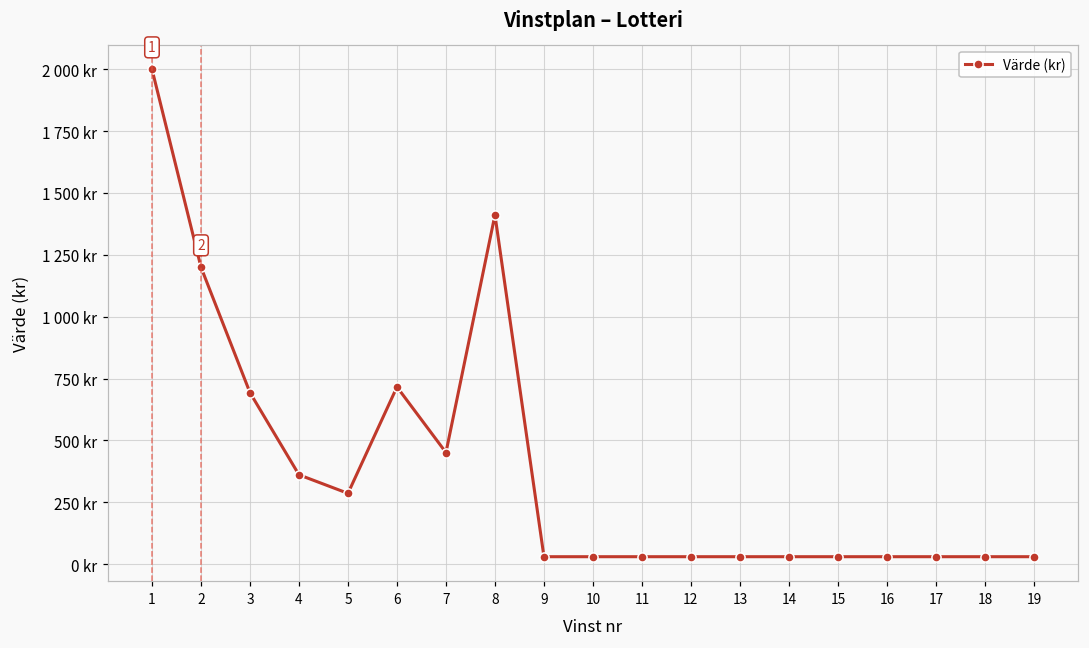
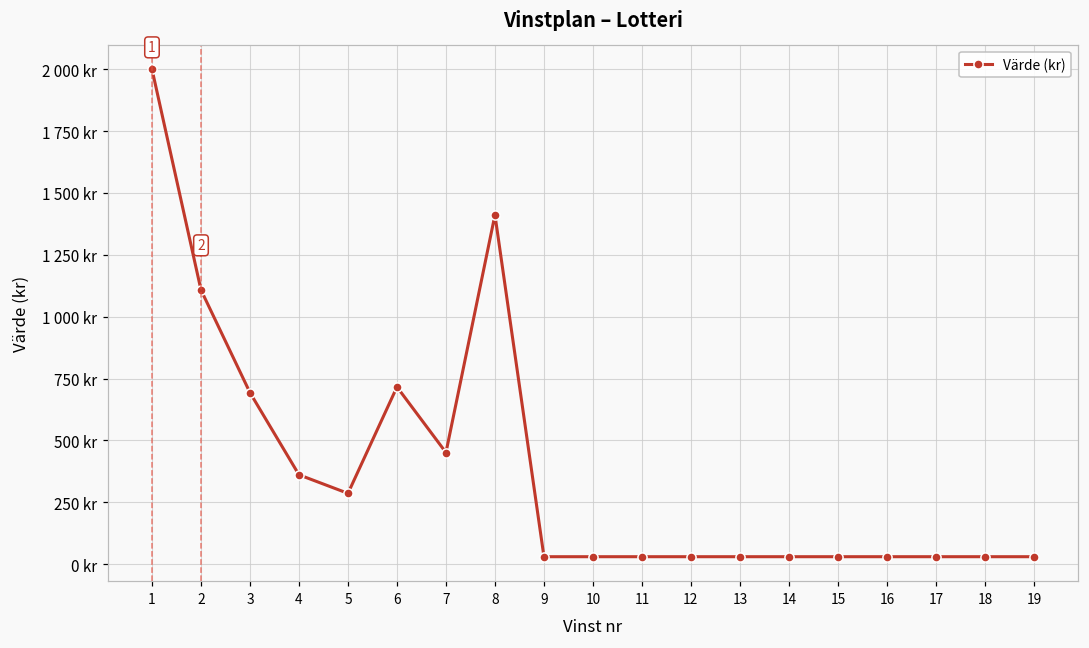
2: 1200 kr -> 1110 kr
